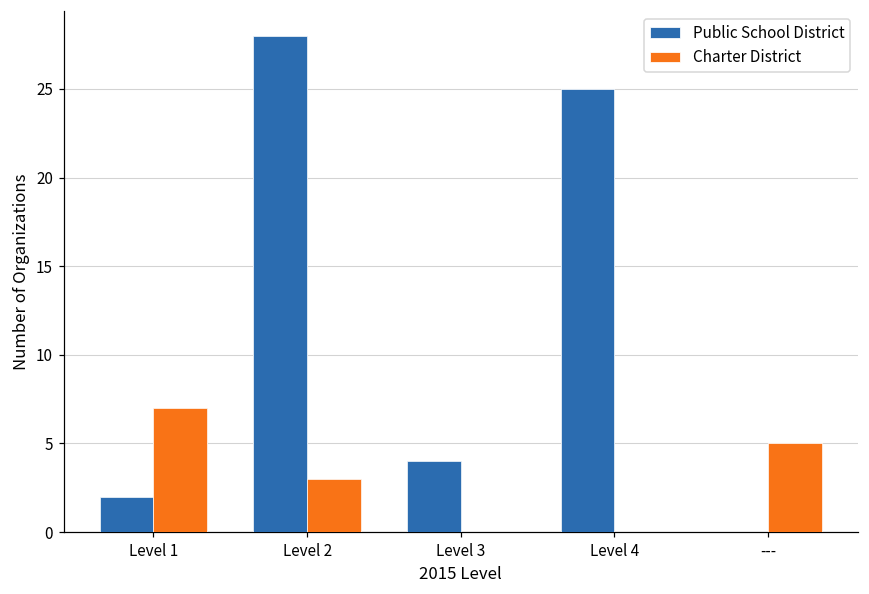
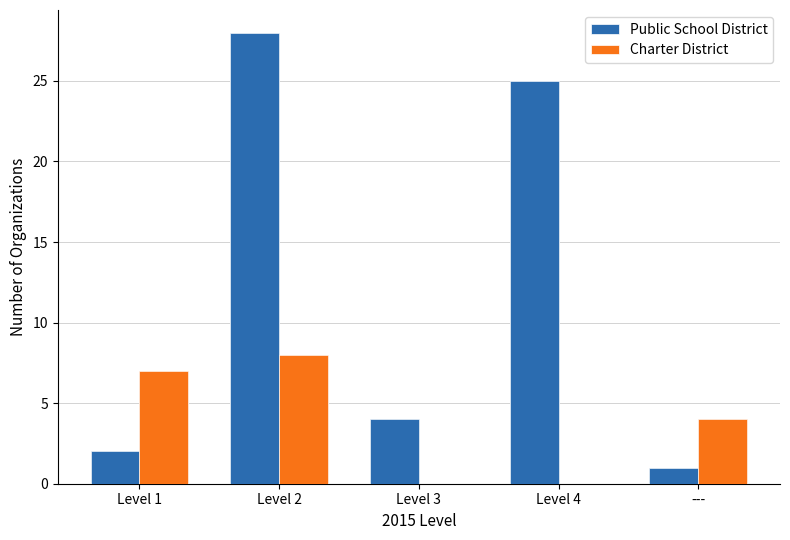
Charter District, Level 2: 3 -> 8
Public School District, ---: 0 -> 1
Charter District, ---: 5 -> 4
